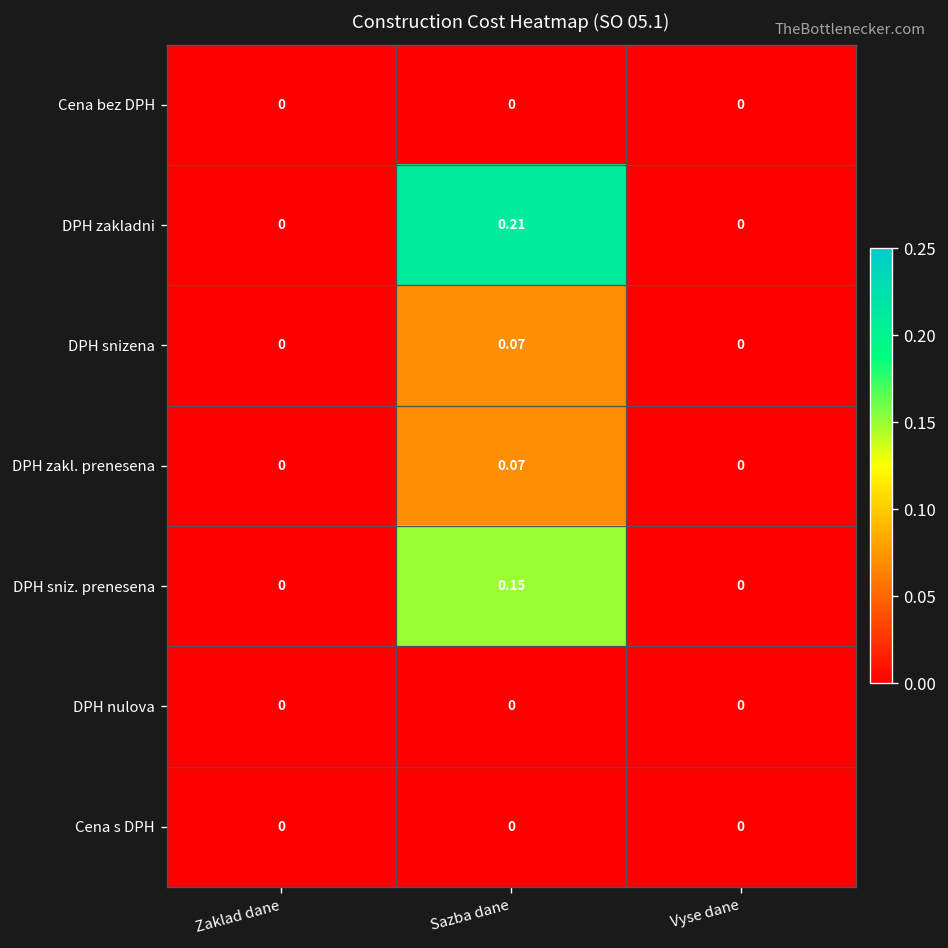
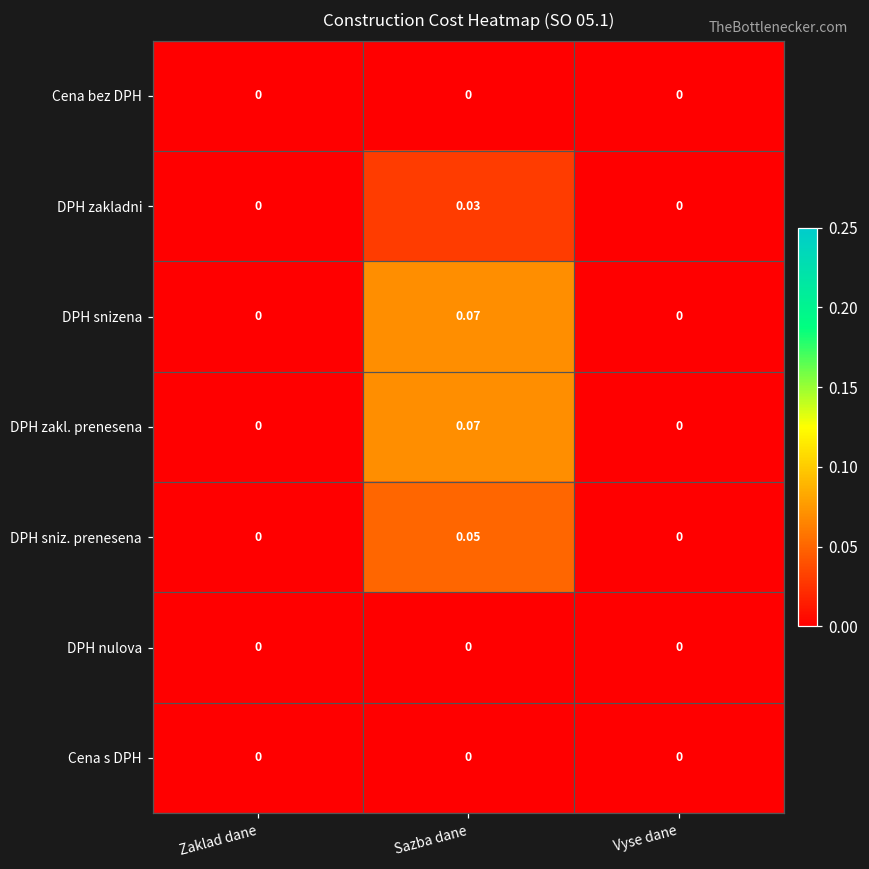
DPH zakladni, Sazba dane: 0.21 -> 0.03
DPH sniz. prenesena, Sazba dane: 0.15 -> 0.05
